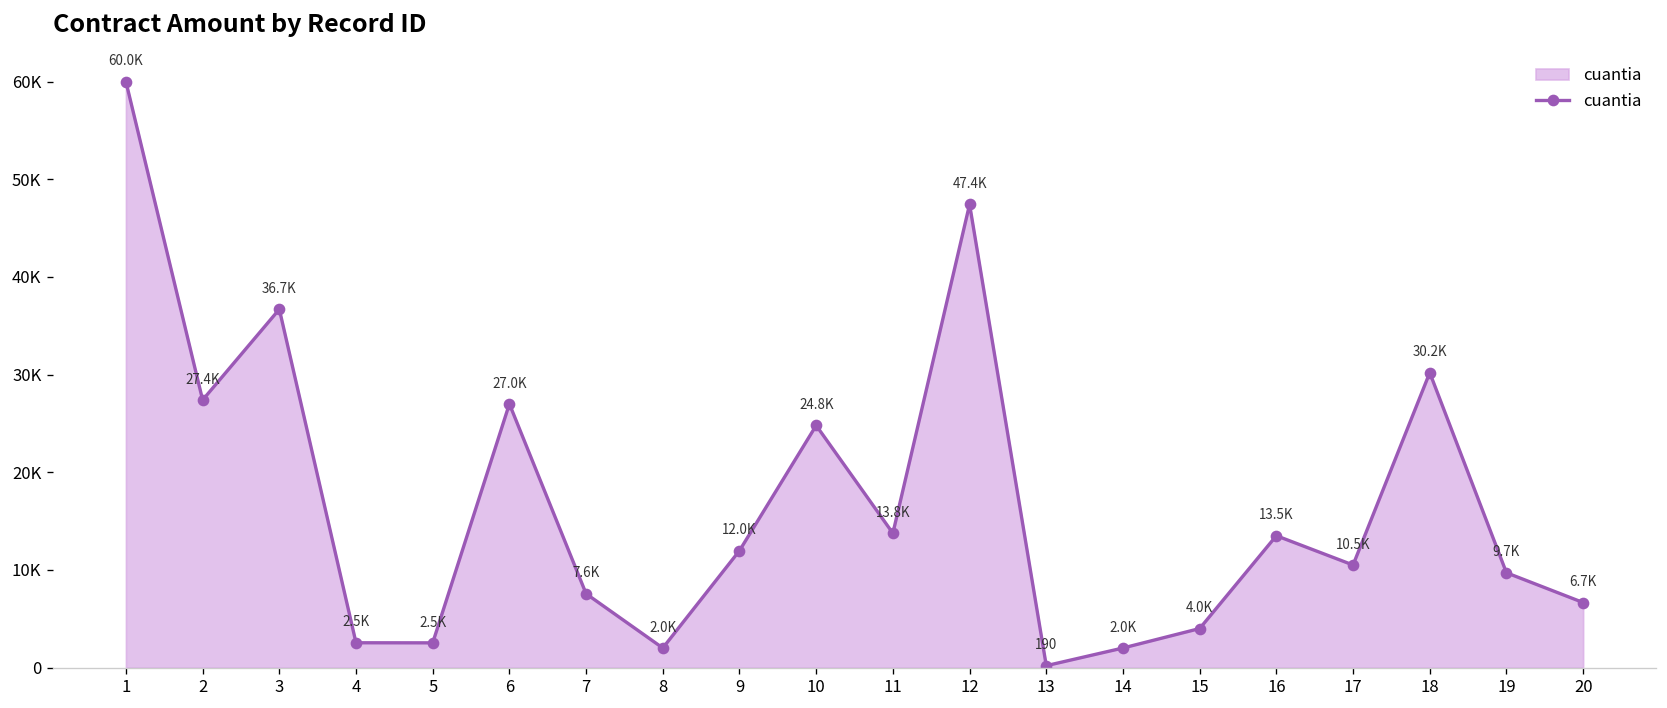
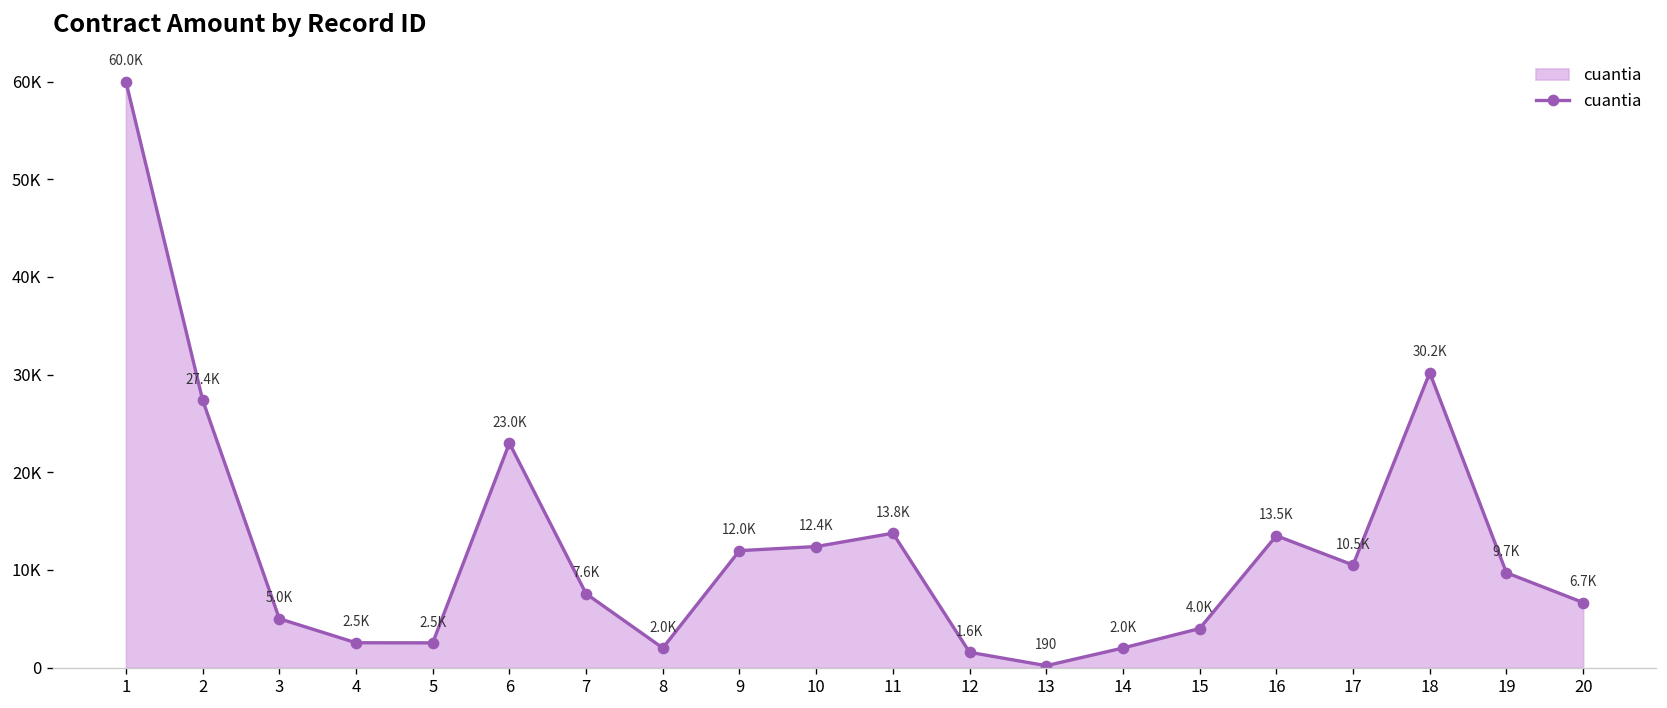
3: 36.7K -> 5.0K
6: 27.0K -> 23.0K
10: 24.8K -> 12.4K
12: 47.4K -> 1.6K
